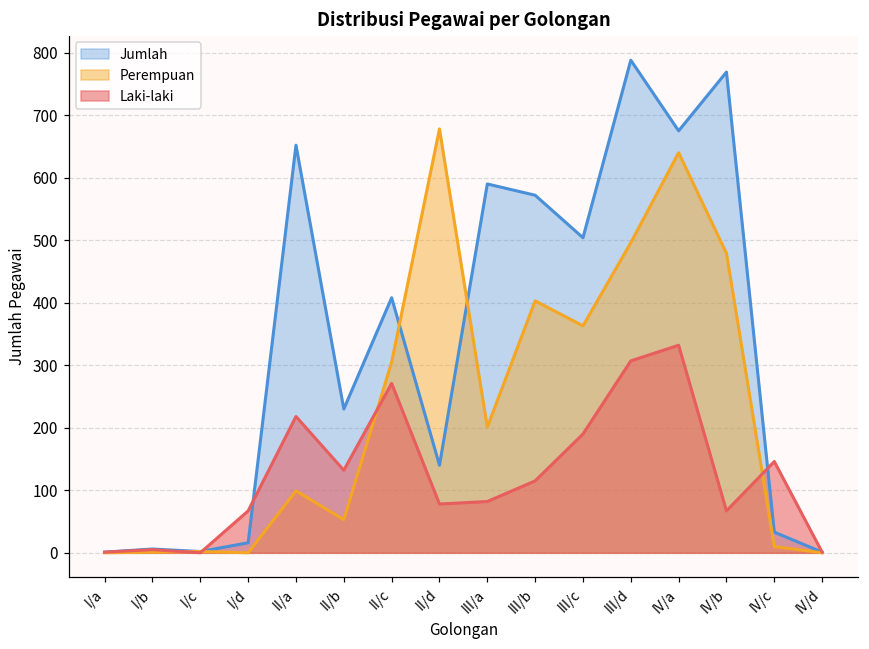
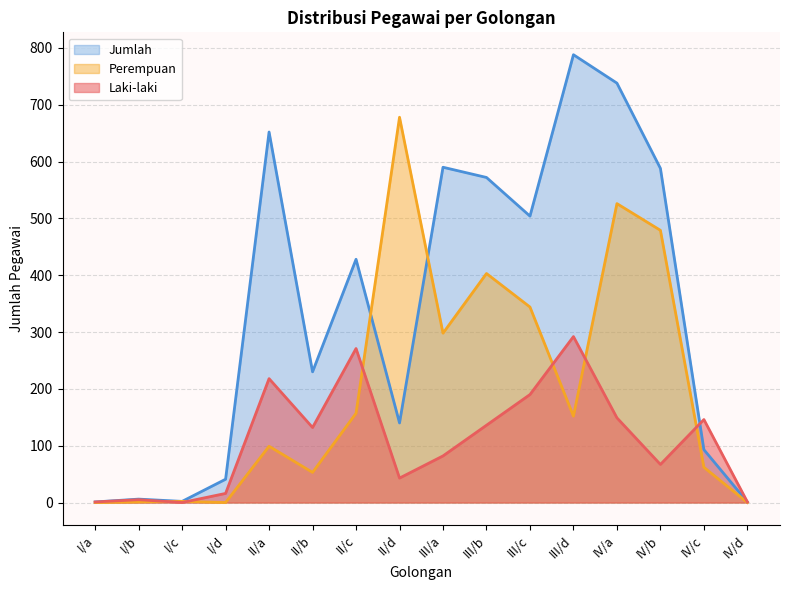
Jumlah, I/d: 20 -> 40
Laki-laki, I/d: 70 -> 20
Jumlah, II/c: 410 -> 430
Perempuan, II/c: 310 -> 160
Laki-laki, II/d: 80 -> 40
Perempuan, III/a: 200 -> 300
Laki-laki, III/b: 120 -> 140
Perempuan, III/c: 360 -> 340
Perempuan, III/d: 500 -> 150
Laki-laki, III/d: 310 -> 290
Jumlah, IV/a: 680 -> 740
Perempuan, IV/a: 640 -> 530
Laki-laki, IV/a: 330 -> 150
Jumlah, IV/b: 770 -> 590
Jumlah, IV/c: 30 -> 90
Perempuan, IV/c: 10 -> 60
